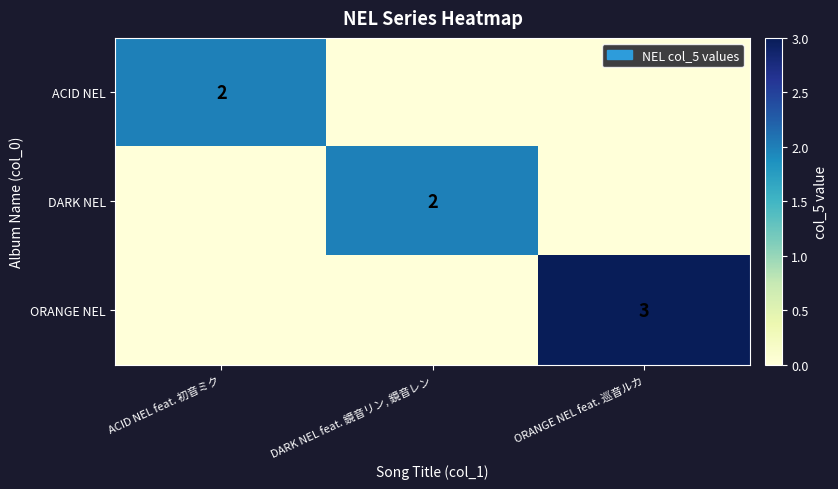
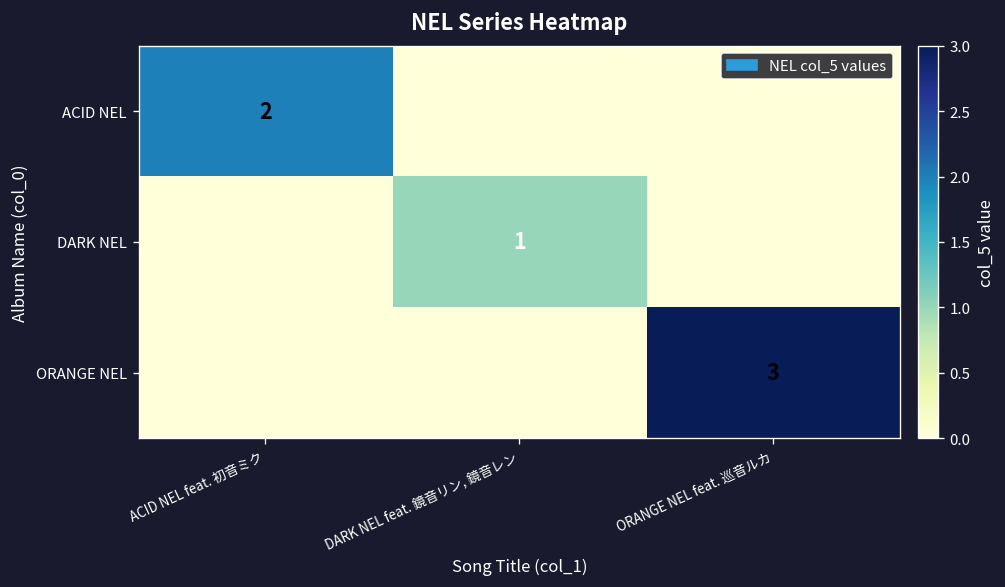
DARK NEL, DARK NEL feat. 鏡音リン, 鏡音レン: 2 -> 1
